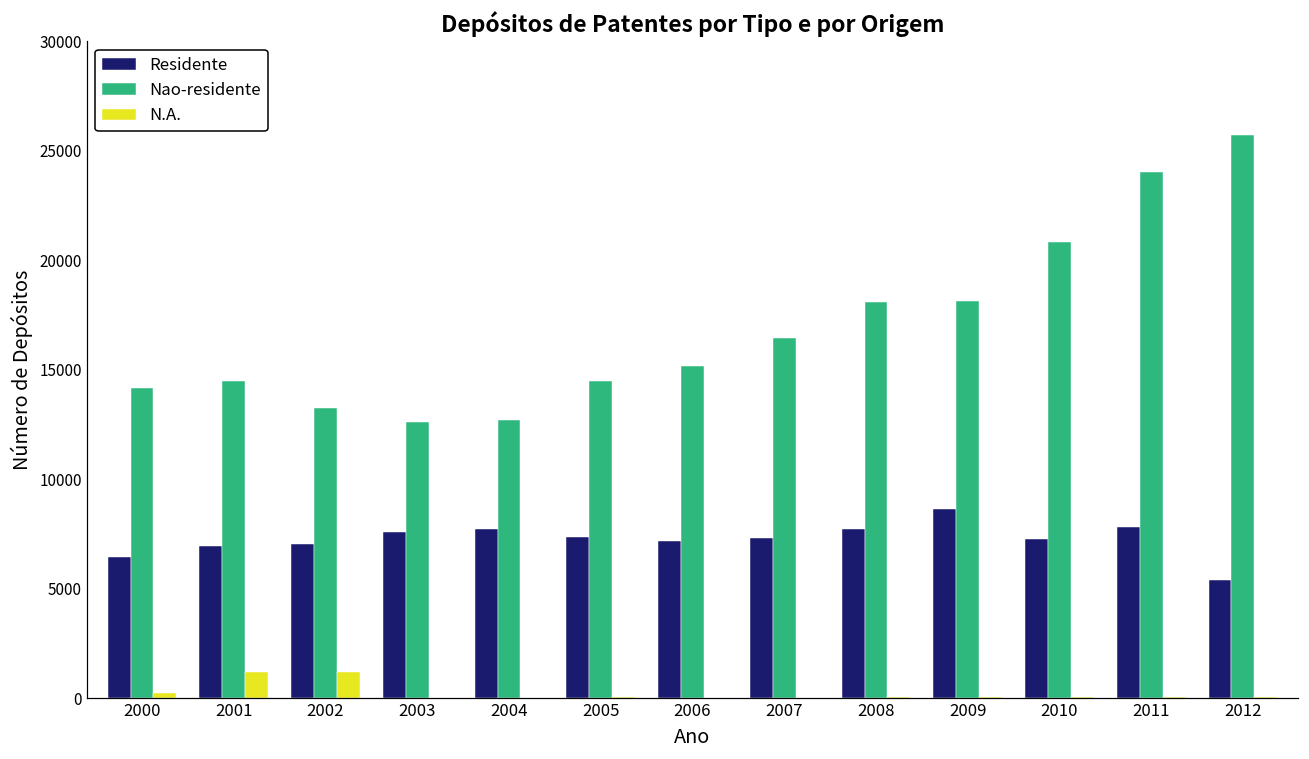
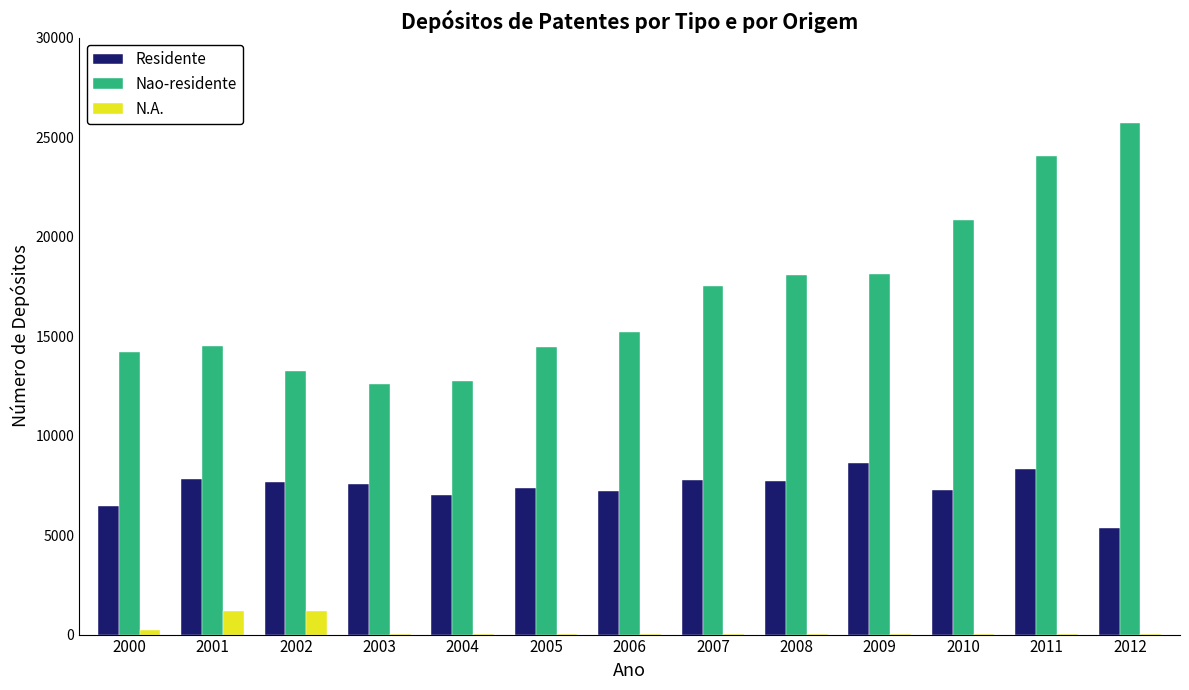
Residente, 2001: 7000 -> 7800
Residente, 2002: 7100 -> 7700
Residente, 2004: 7700 -> 7000
Residente, 2007: 7300 -> 7700
Nao-residente, 2007: 16500 -> 17500
Residente, 2011: 7800 -> 8300
